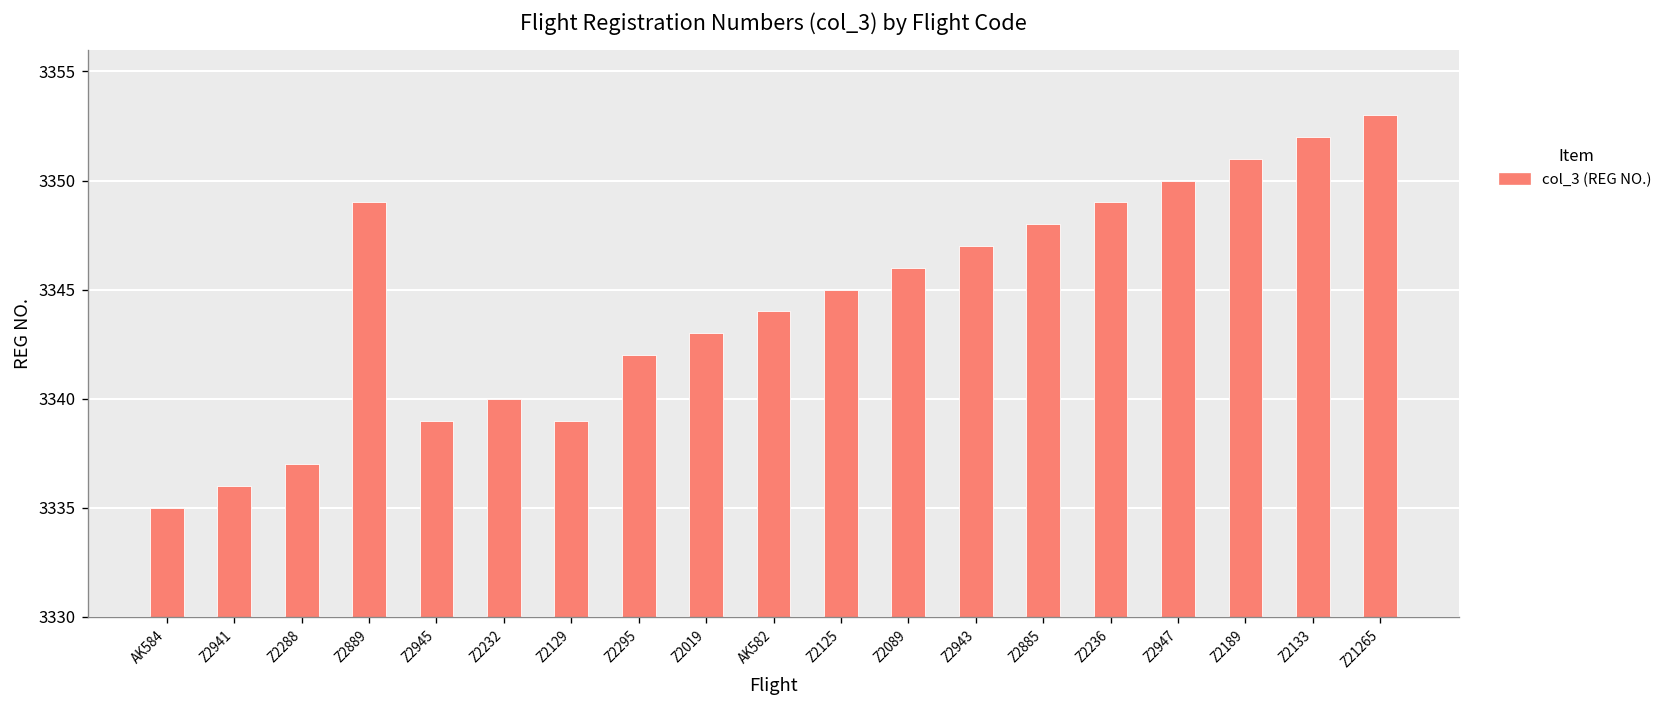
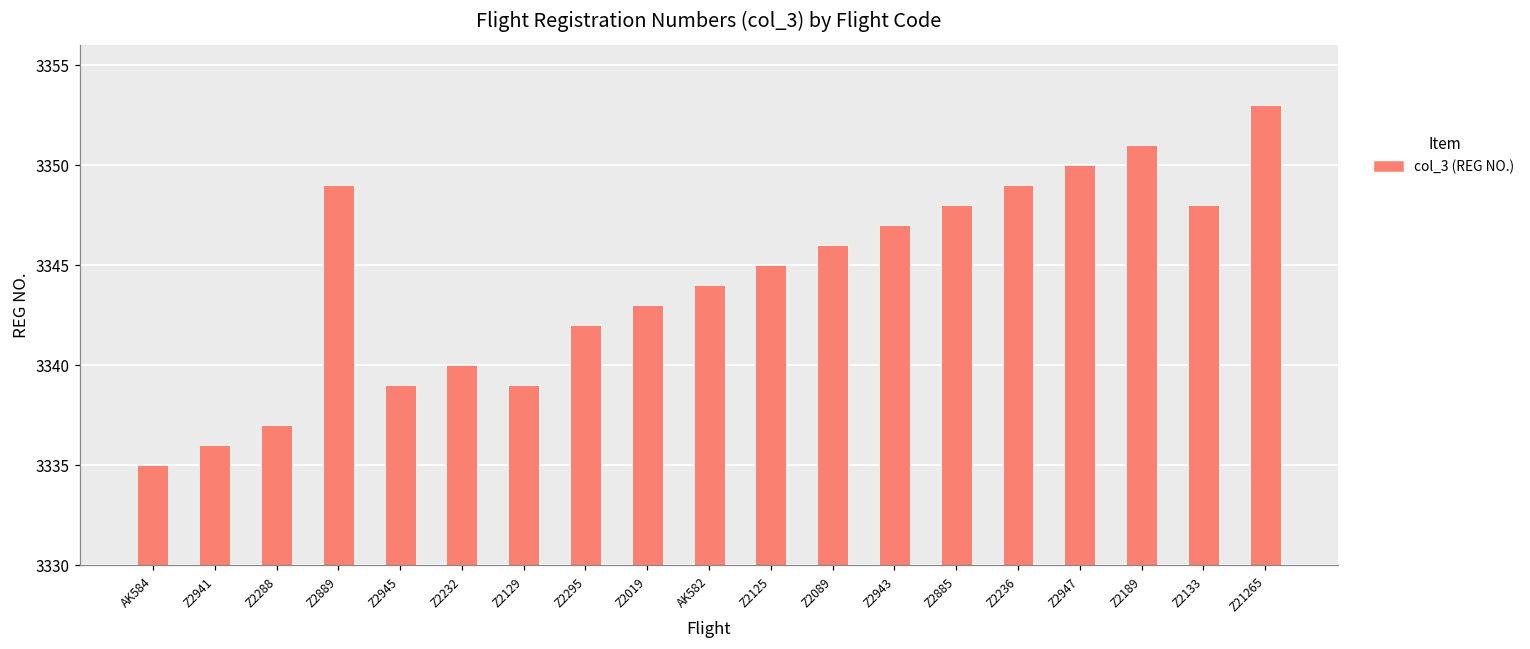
Z2133: 3352 -> 3348
